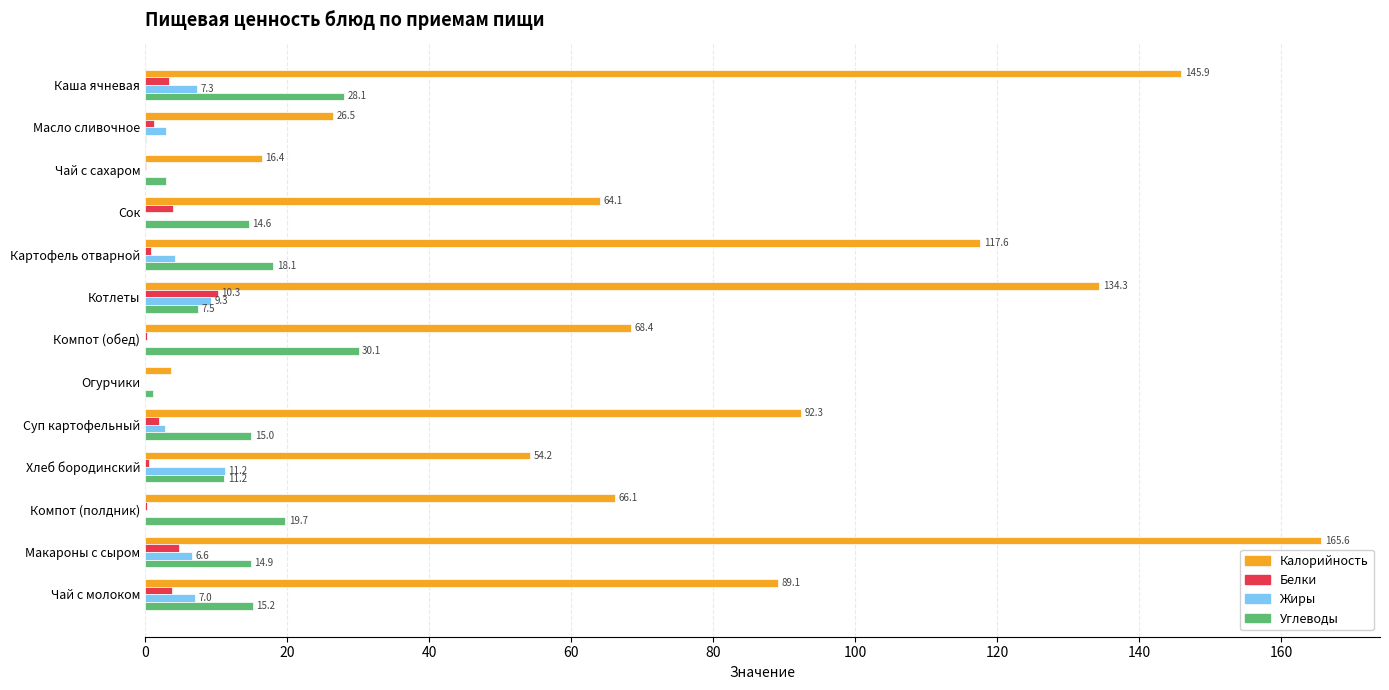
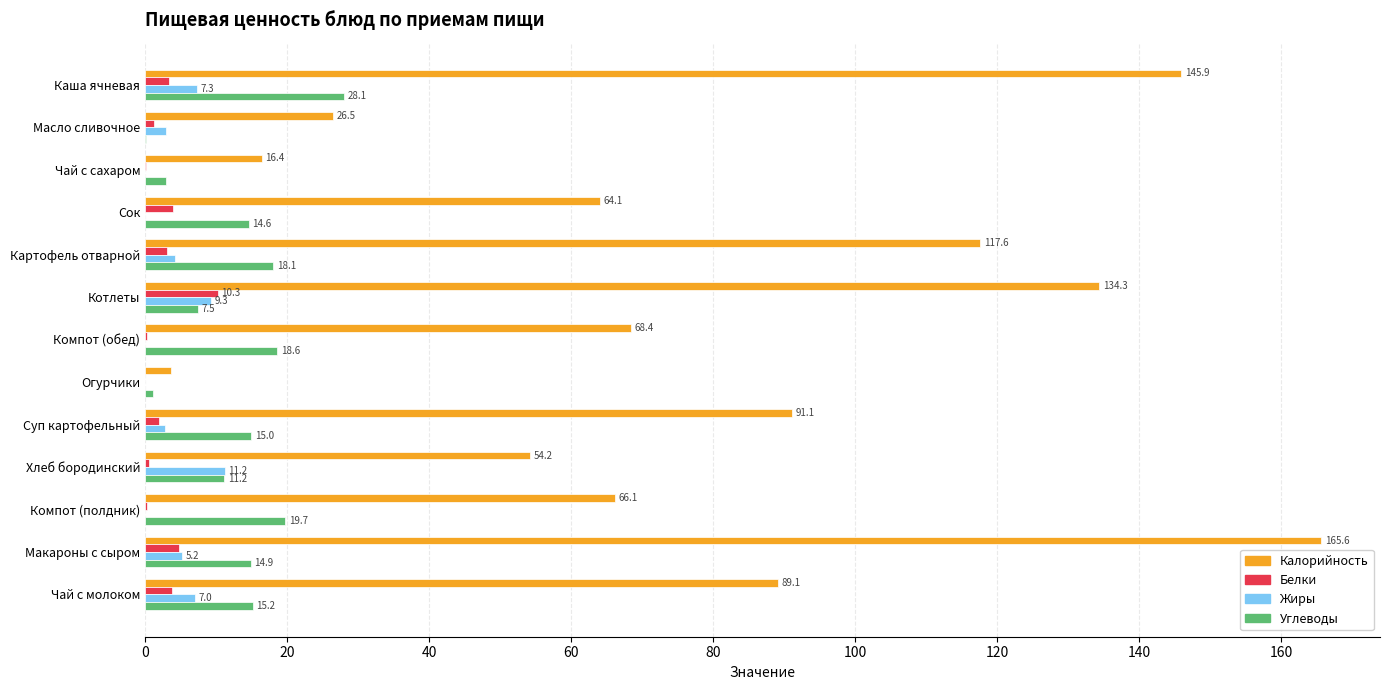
Белки, Картофель отварной: 1 -> 3
Углеводы, Компот (обед): 30.1 -> 18.6
Калорийность, Суп картофельный: 92.3 -> 91.1
Жиры, Макароны с сыром: 6.6 -> 5.2
